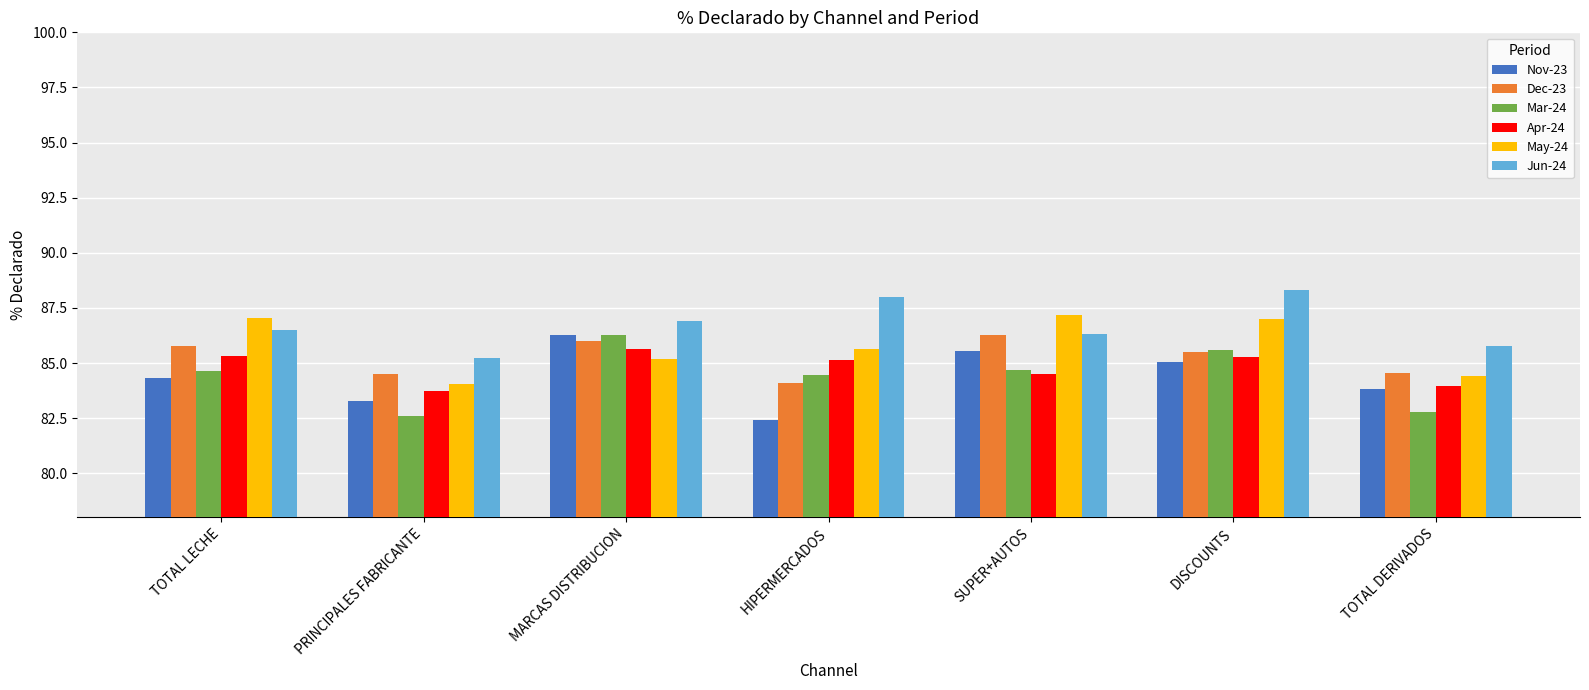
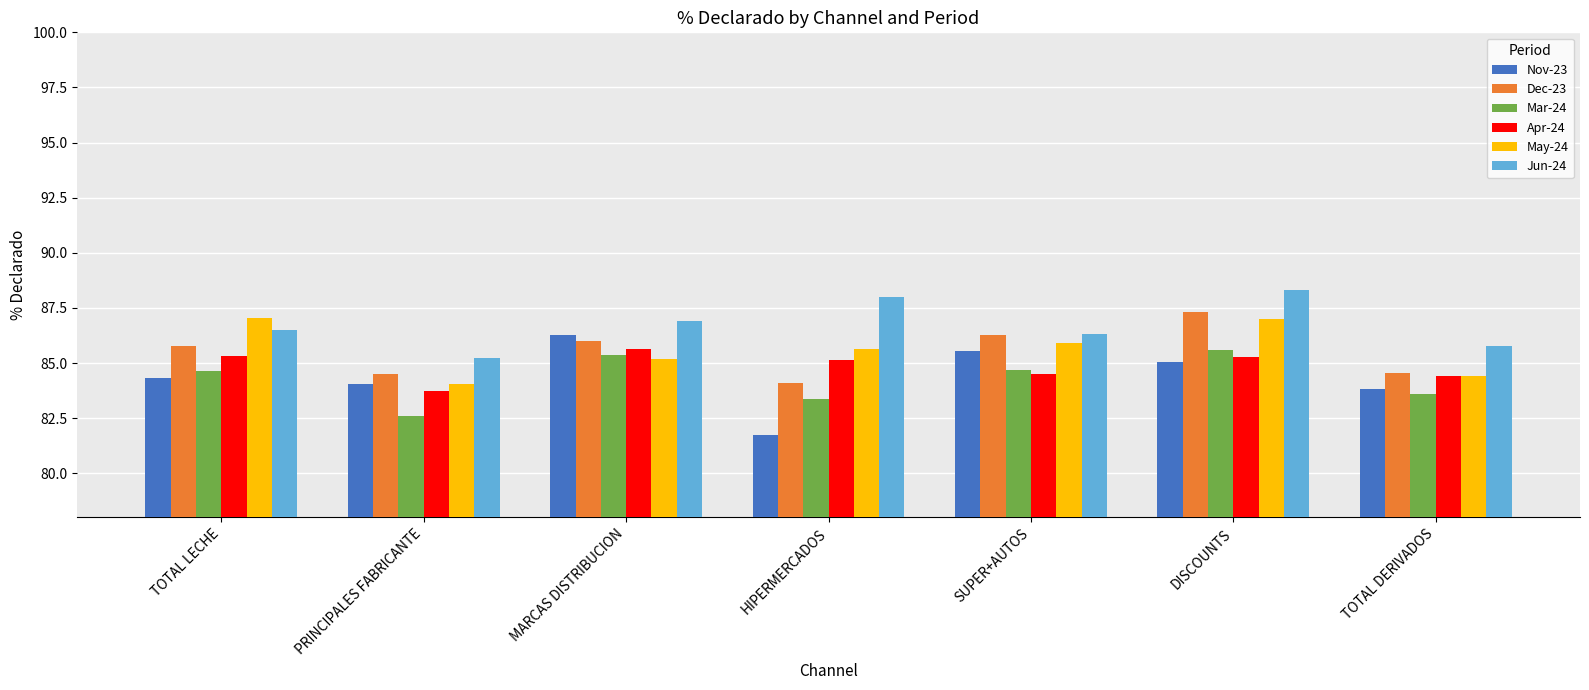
Nov-23, PRINCIPALES FABRICANTE: 83.3 -> 84.0
Mar-24, MARCAS DISTRIBUCION: 86.3 -> 85.4
Nov-23, HIPERMERCADOS: 82.4 -> 81.8
Mar-24, HIPERMERCADOS: 84.4 -> 83.4
May-24, SUPER+AUTOS: 87.2 -> 85.9
Dec-23, DISCOUNTS: 85.5 -> 87.3
Mar-24, TOTAL DERIVADOS: 82.8 -> 83.6
Apr-24, TOTAL DERIVADOS: 84.0 -> 84.4
